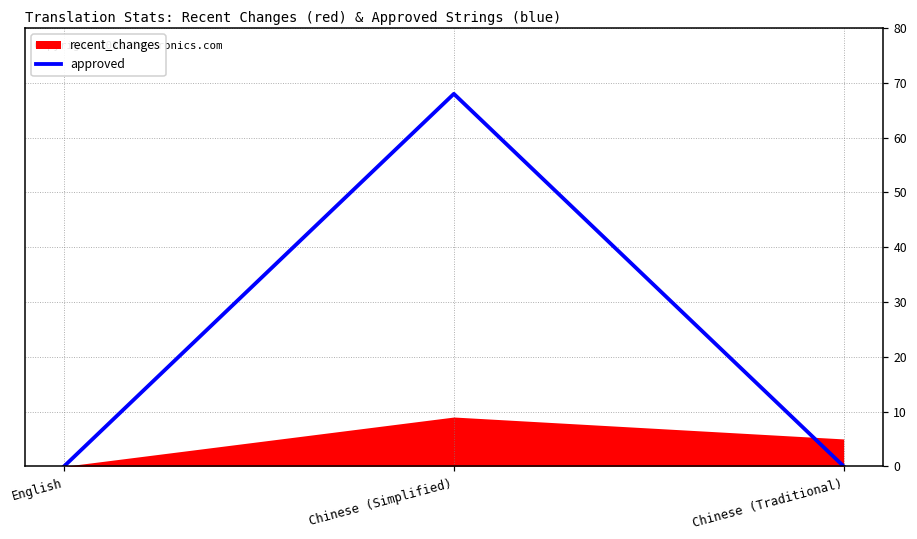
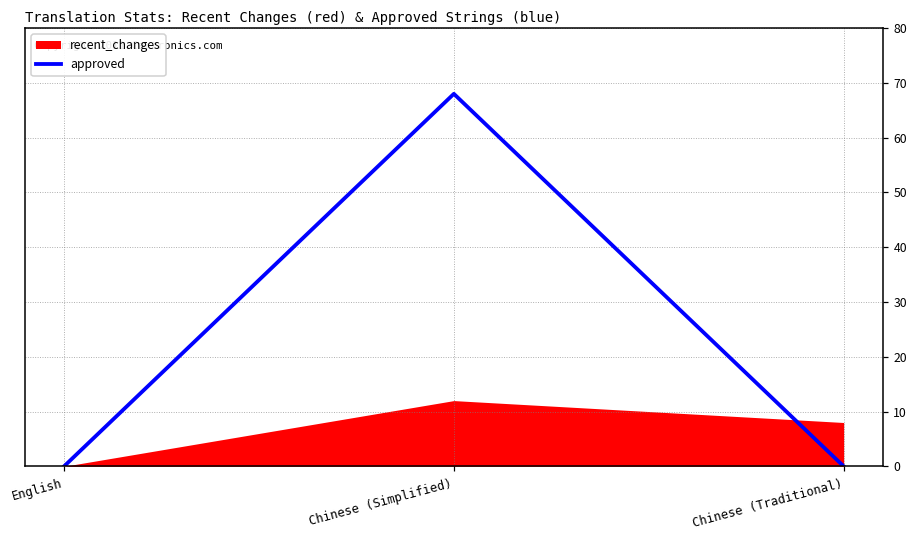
recent_changes, Chinese (Simplified): 9 -> 12
recent_changes, Chinese (Traditional): 5 -> 8
